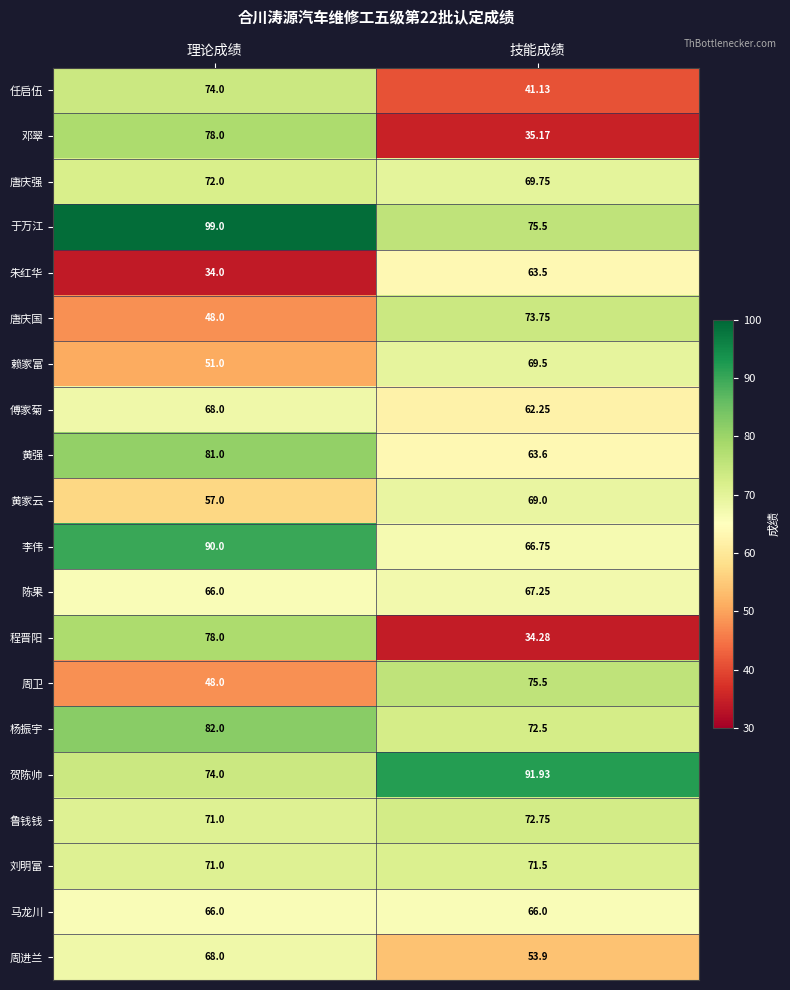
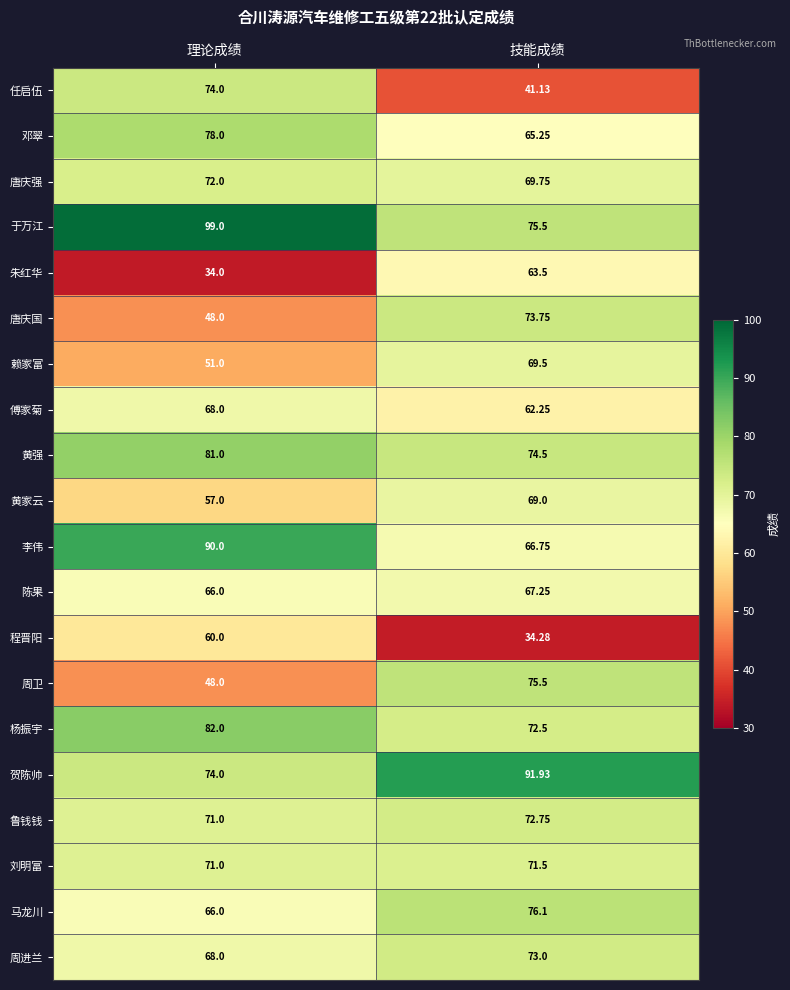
邓翠, 技能成绩: 35.17 -> 65.25
黄强, 技能成绩: 63.6 -> 74.5
程晋阳, 理论成绩: 78.0 -> 60.0
马龙川, 技能成绩: 66.0 -> 76.1
周进兰, 技能成绩: 53.9 -> 73.0
